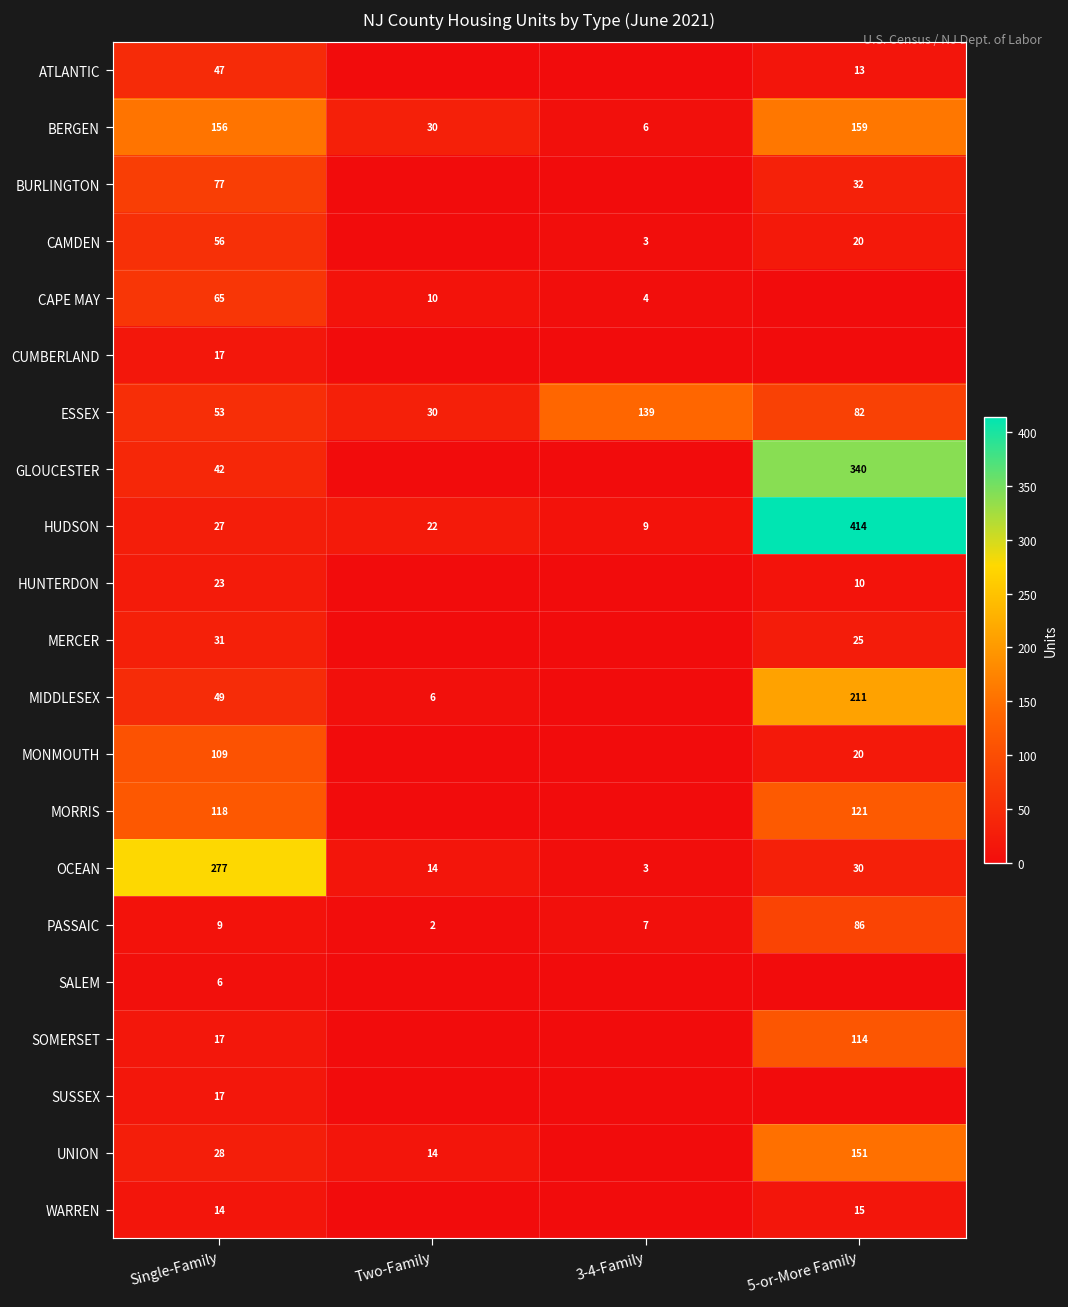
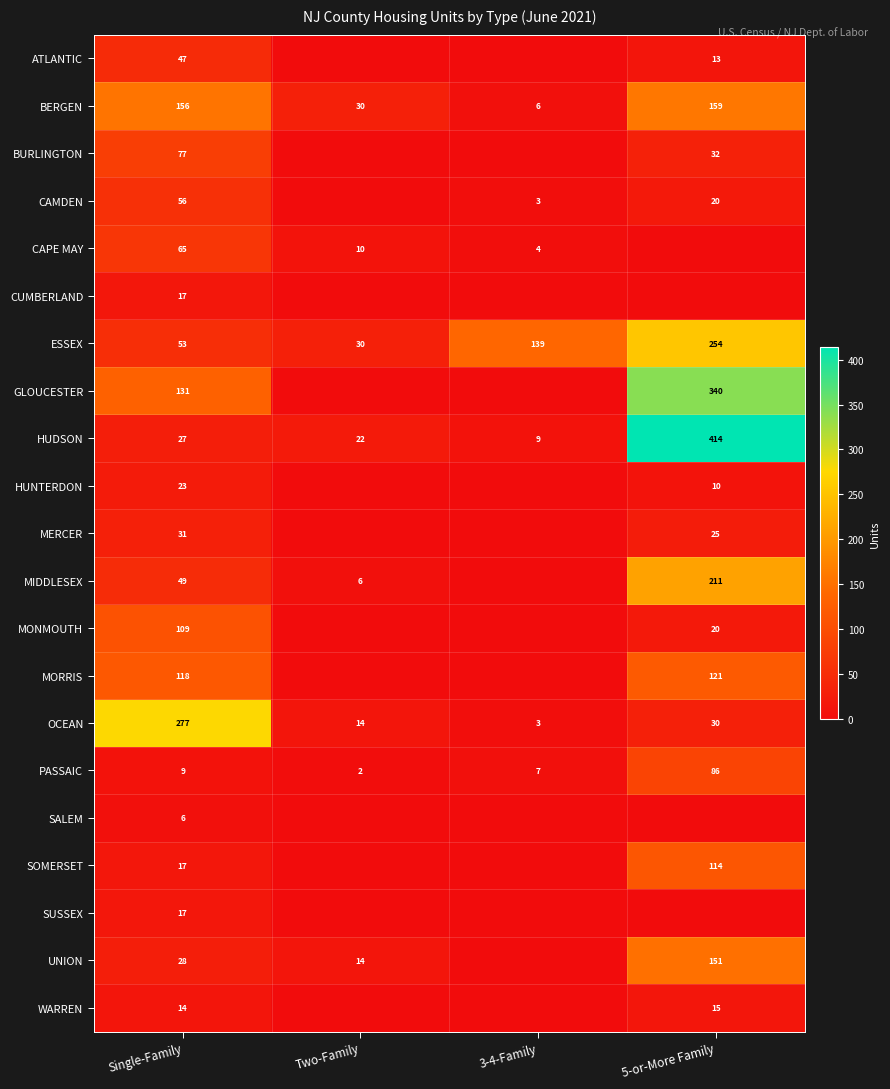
ESSEX, 5-or-More Family: 82 -> 254
GLOUCESTER, Single-Family: 42 -> 131
